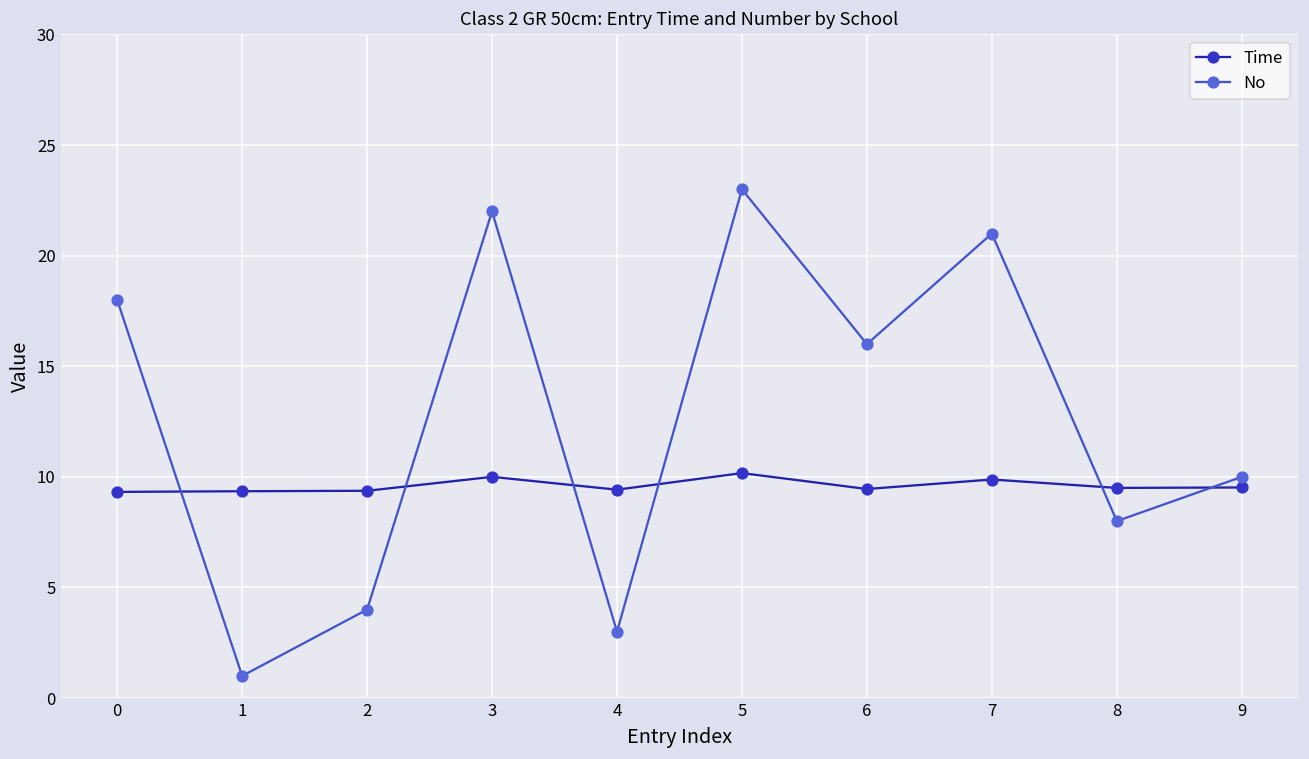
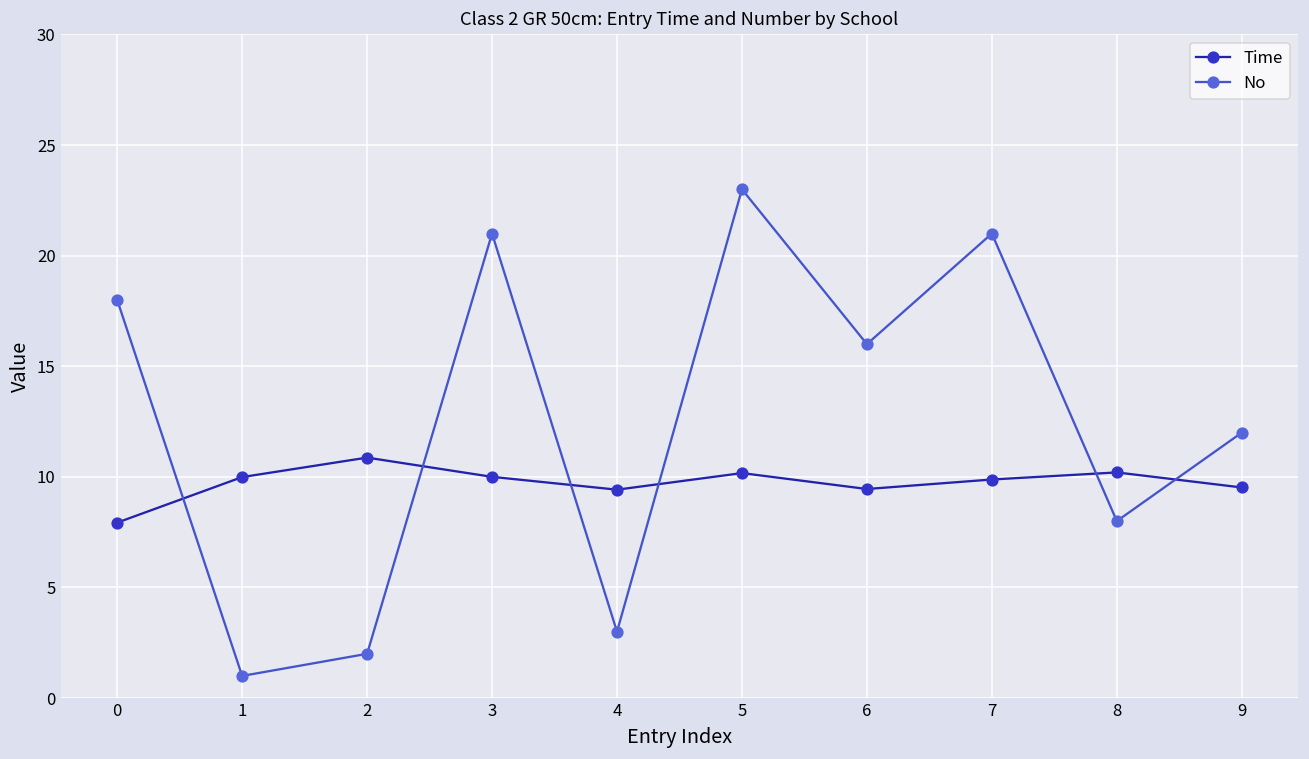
Time, 0: 9.3 -> 7.9
Time, 1: 9.4 -> 10.0
Time, 2: 9.4 -> 10.9
No, 2: 4 -> 2
No, 3: 22 -> 21
Time, 8: 9.5 -> 10.2
No, 9: 10 -> 12
